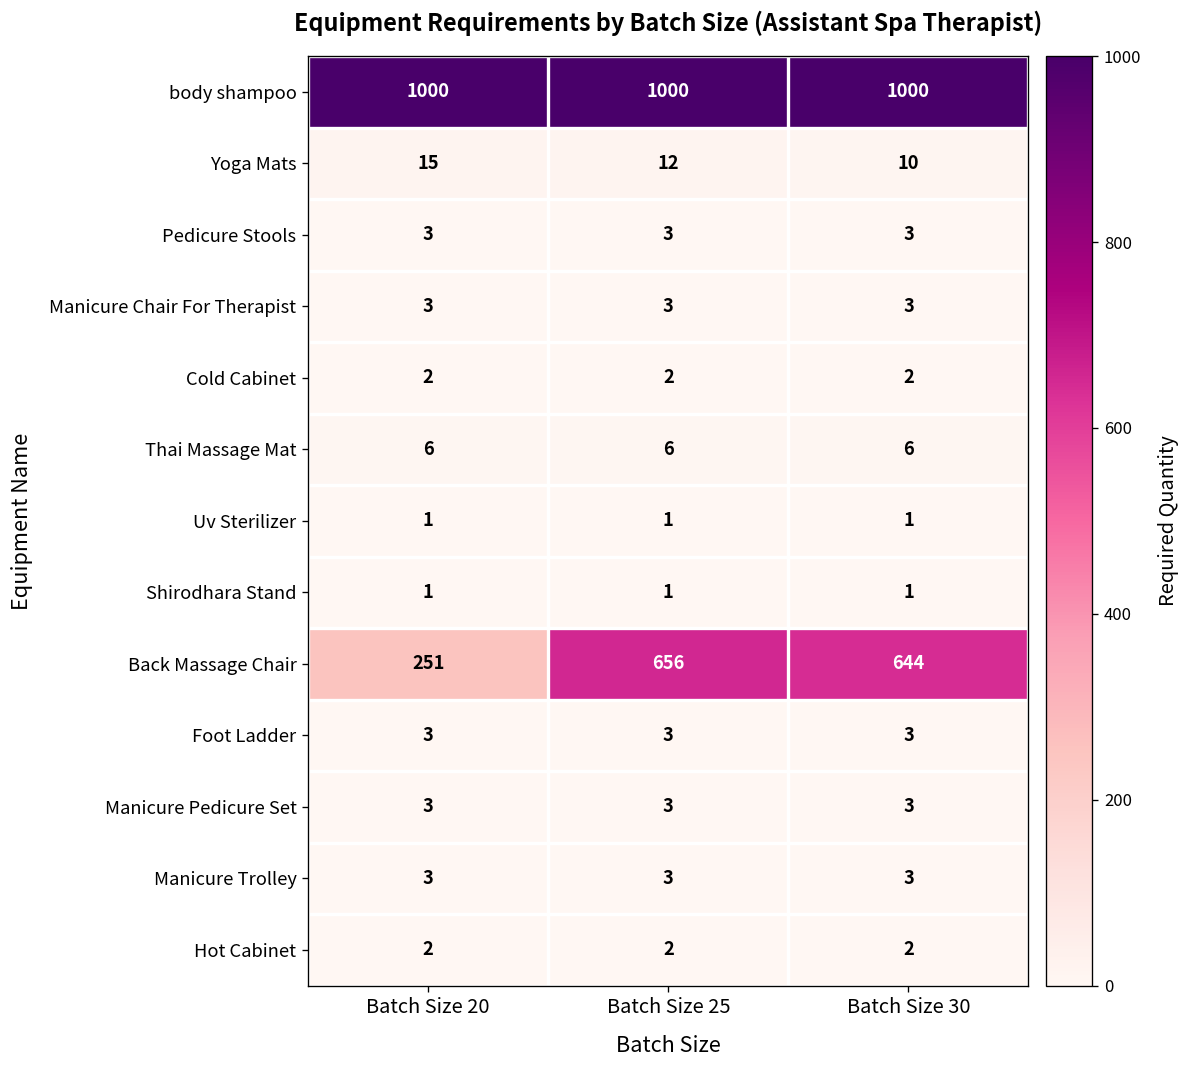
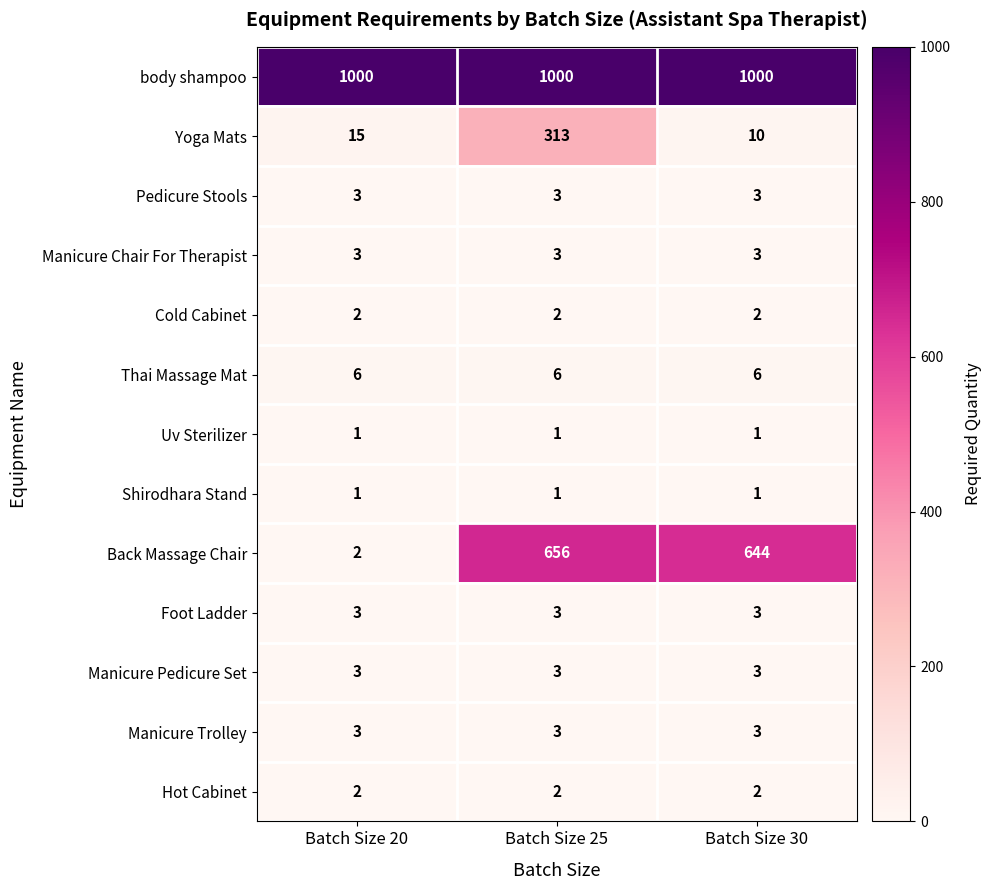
Yoga Mats, Batch Size 25: 12 -> 313
Back Massage Chair, Batch Size 20: 251 -> 2
